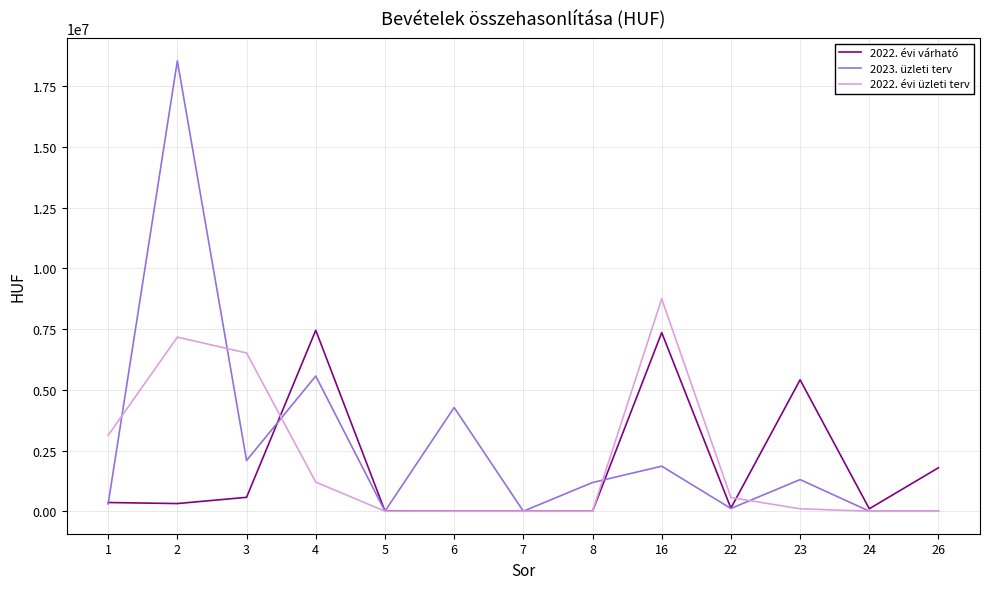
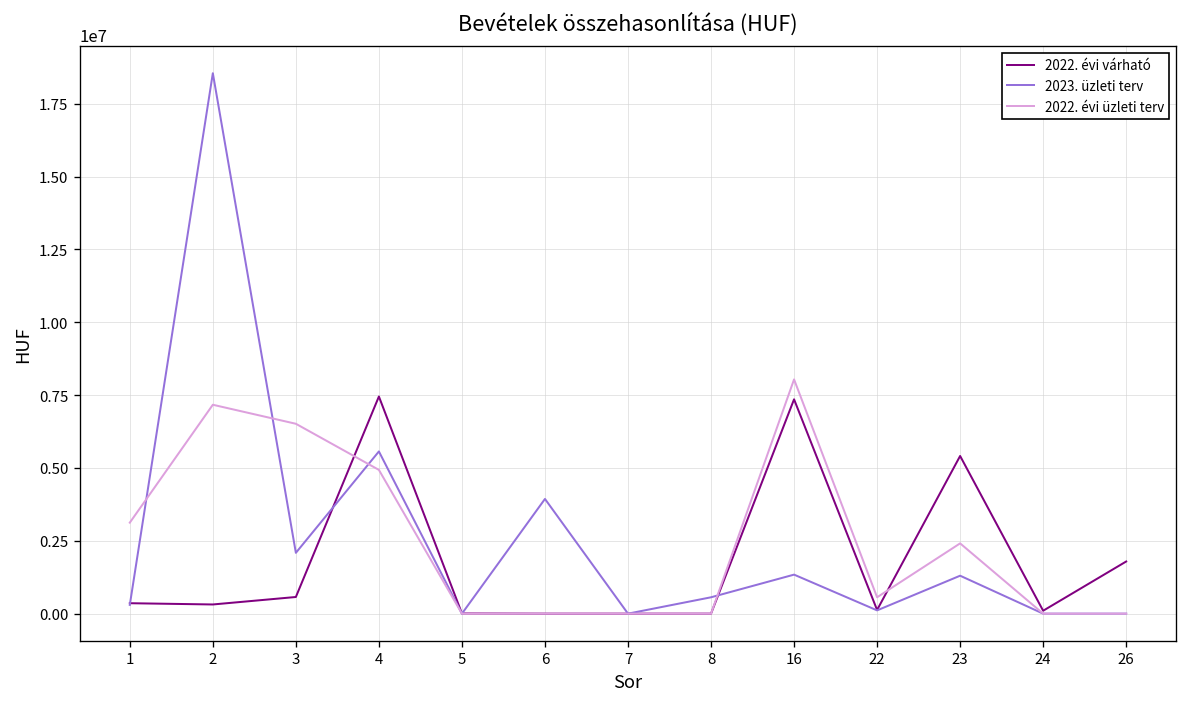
2022. évi üzleti terv, 4: 1200000 -> 4900000
2023. üzleti terv, 6: 4300000 -> 3900000
2023. üzleti terv, 8: 1200000 -> 600000
2023. üzleti terv, 16: 1900000 -> 1300000
2022. évi üzleti terv, 16: 8700000 -> 8000000
2022. évi üzleti terv, 23: 100000 -> 2400000
